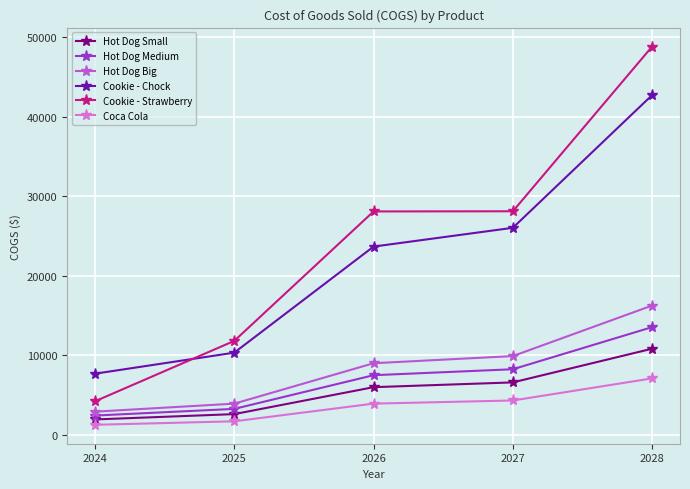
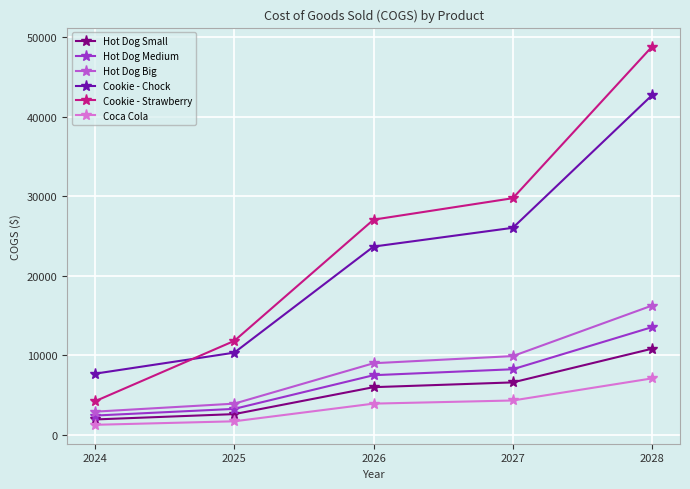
Cookie - Strawberry, 2026: 28000 -> 27000
Cookie - Strawberry, 2027: 28000 -> 30000
